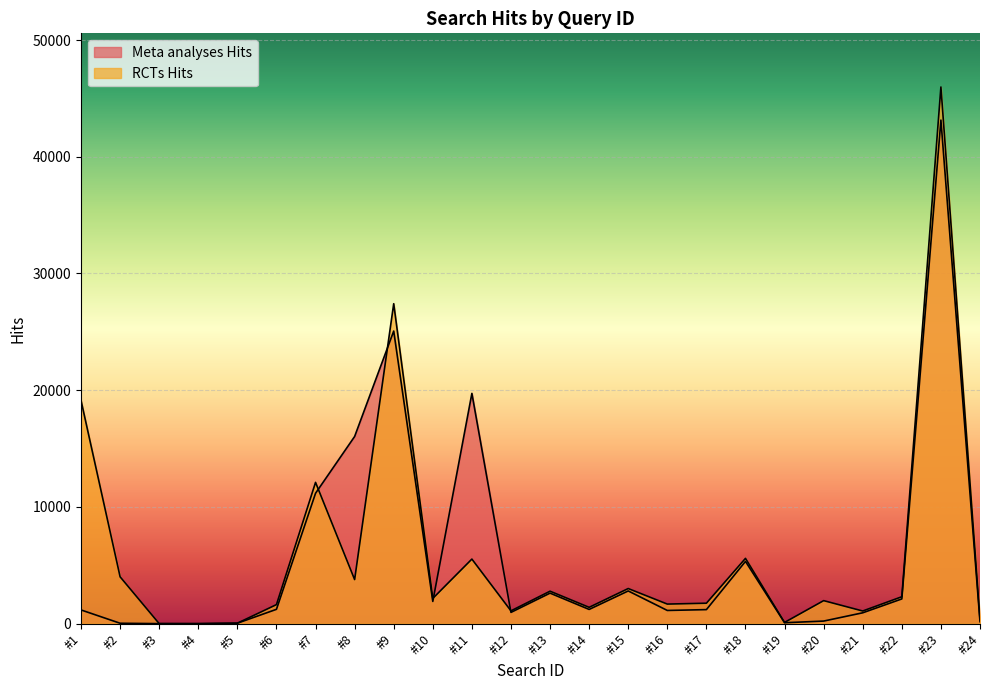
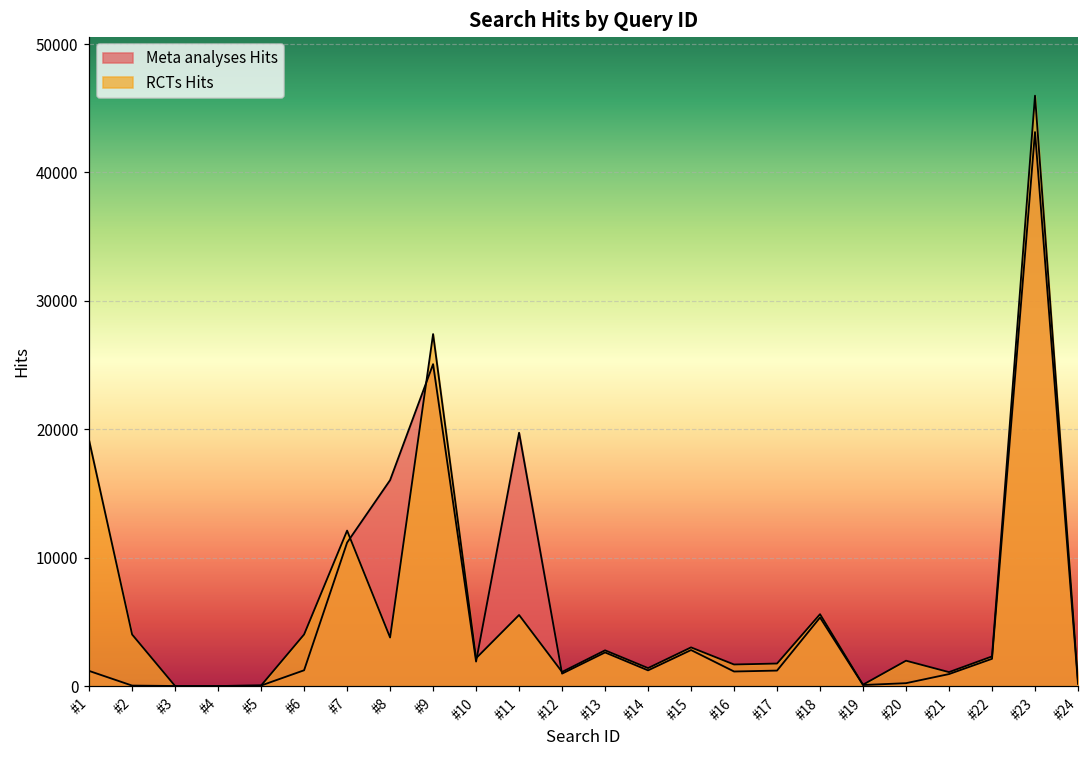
RCTs Hits, #6: 1600 -> 4000
